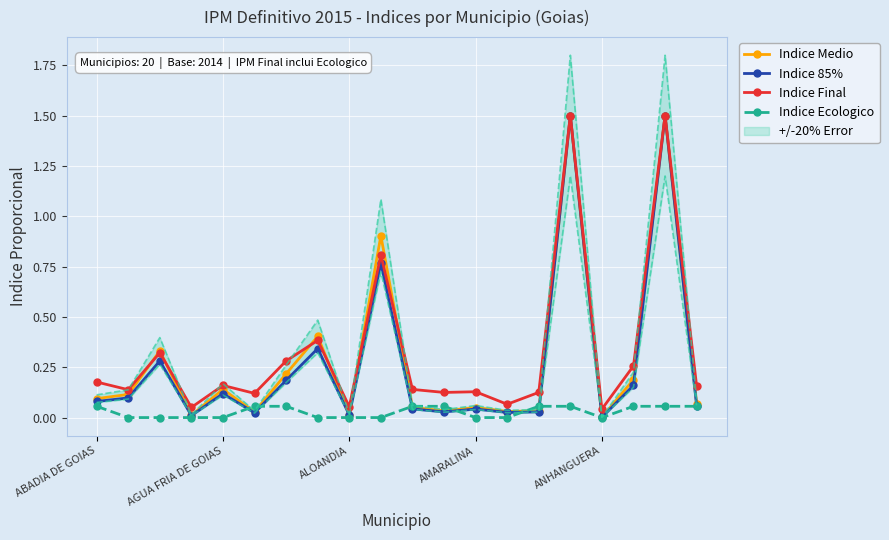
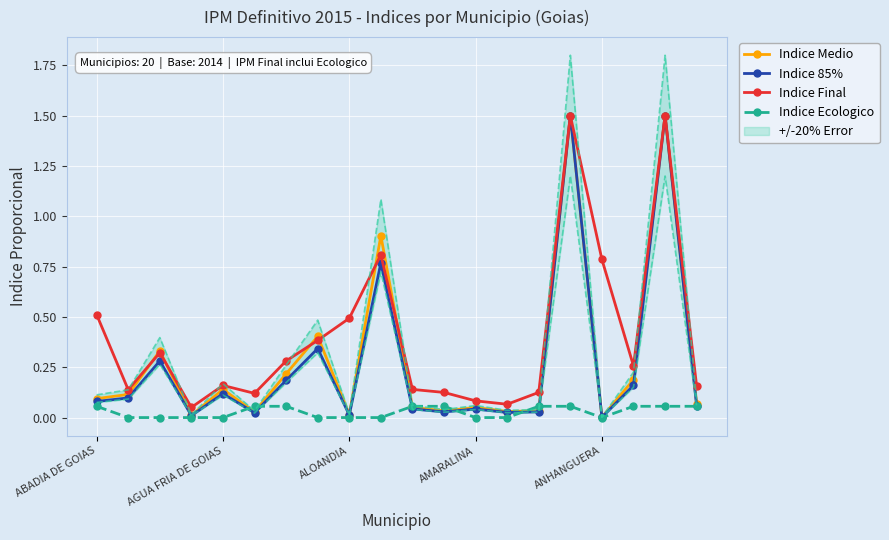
Indice Final, ABADIA DE GOIAS: 0.18 -> 0.51
Indice Final, ALOANDIA: 0.05 -> 0.49
Indice Final, AMARALINA: 0.13 -> 0.08
Indice Final, ANHANGUERA: 0.04 -> 0.79
